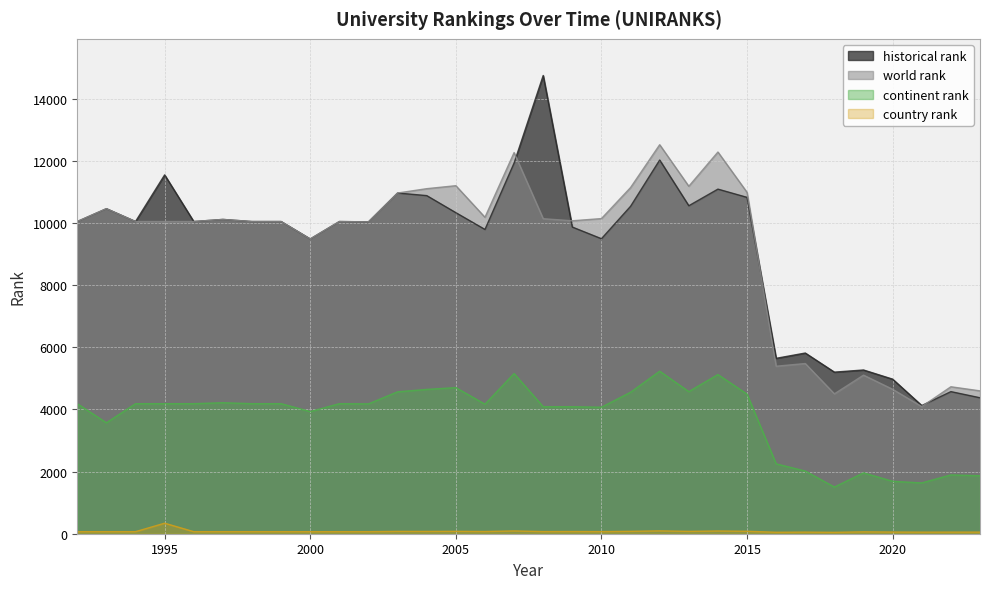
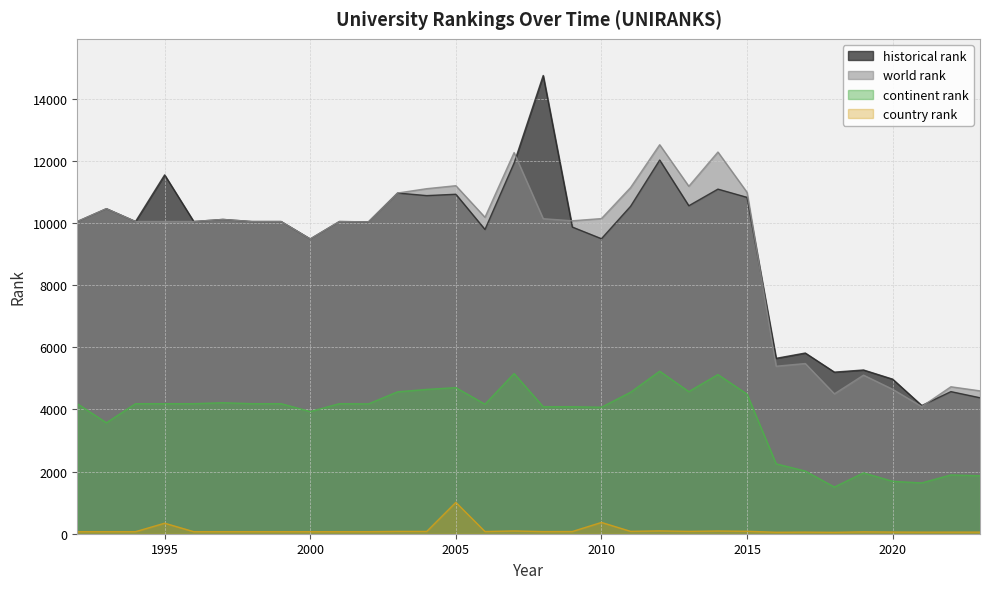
historical rank, 2005: 10300 -> 10900
country rank, 2005: 100 -> 1000
country rank, 2010: 100 -> 400
